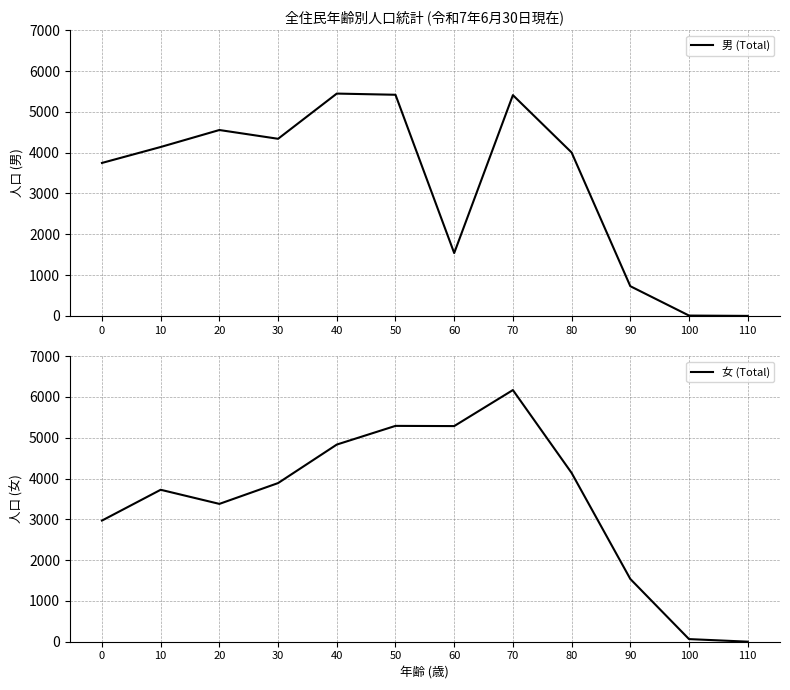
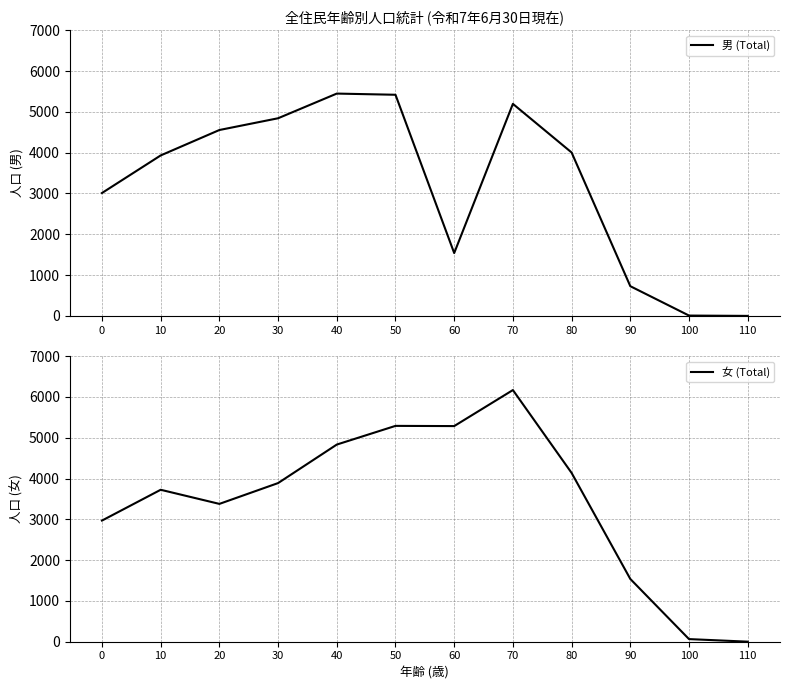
全住民年齢別人口統計 (令和7年6月30日現在), 0: 3700 -> 3000
全住民年齢別人口統計 (令和7年6月30日現在), 10: 4100 -> 3900
全住民年齢別人口統計 (令和7年6月30日現在), 30: 4300 -> 4800
全住民年齢別人口統計 (令和7年6月30日現在), 70: 5400 -> 5200
